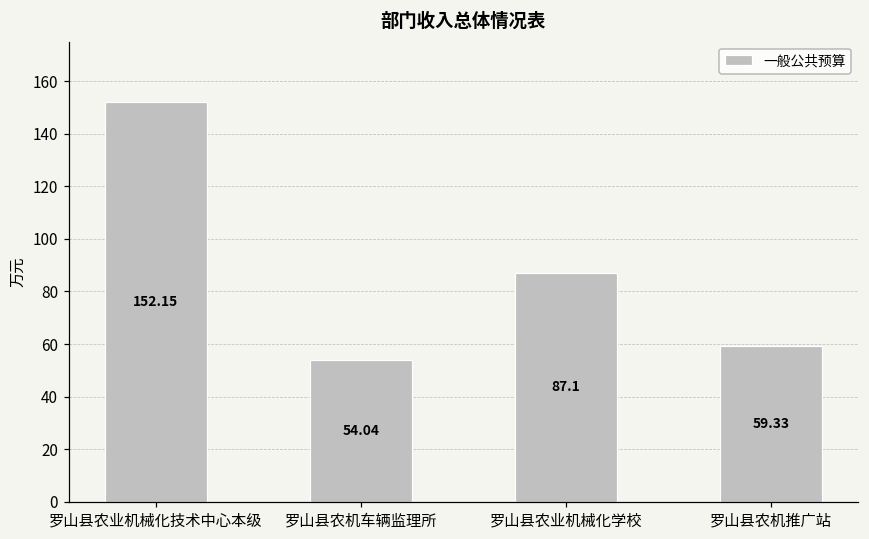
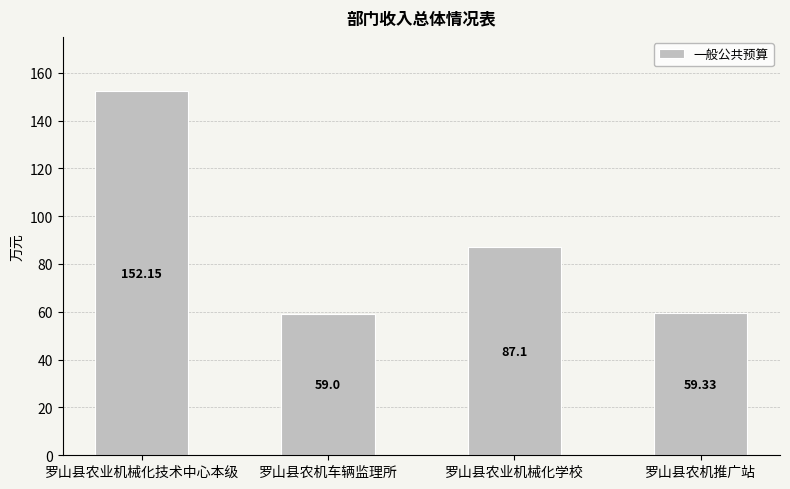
罗山县农机车辆监理所: 54.04 -> 59.0
